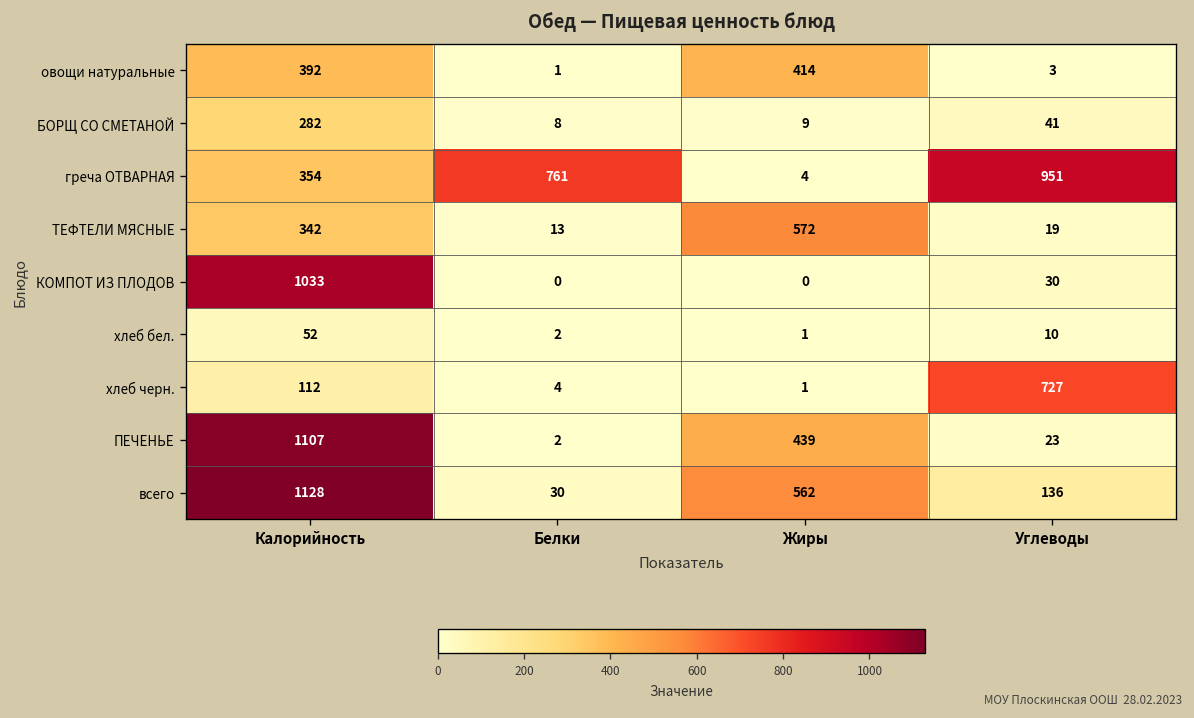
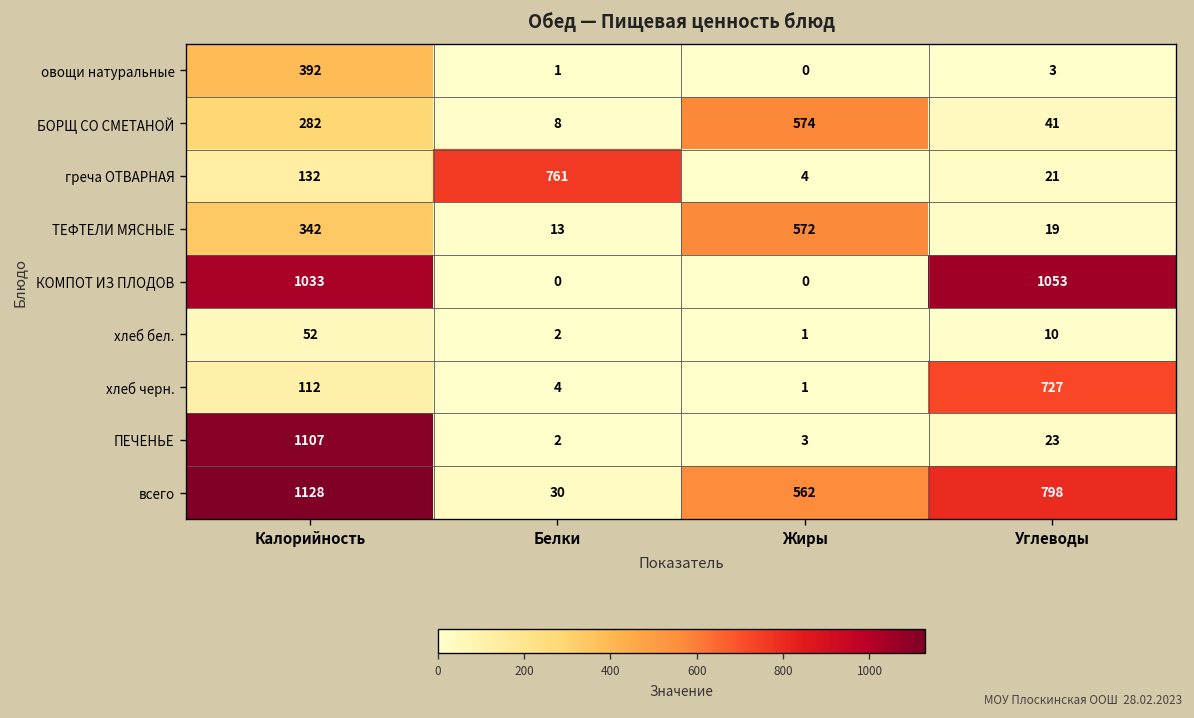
овощи натуральные, Жиры: 414 -> 0
БОРЩ СО СМЕТАНОЙ, Жиры: 9 -> 574
греча ОТВАРНАЯ, Калорийность: 354 -> 132
греча ОТВАРНАЯ, Углеводы: 951 -> 21
КОМПОТ ИЗ ПЛОДОВ, Углеводы: 30 -> 1053
ПЕЧЕНЬЕ, Жиры: 439 -> 3
всего, Углеводы: 136 -> 798
